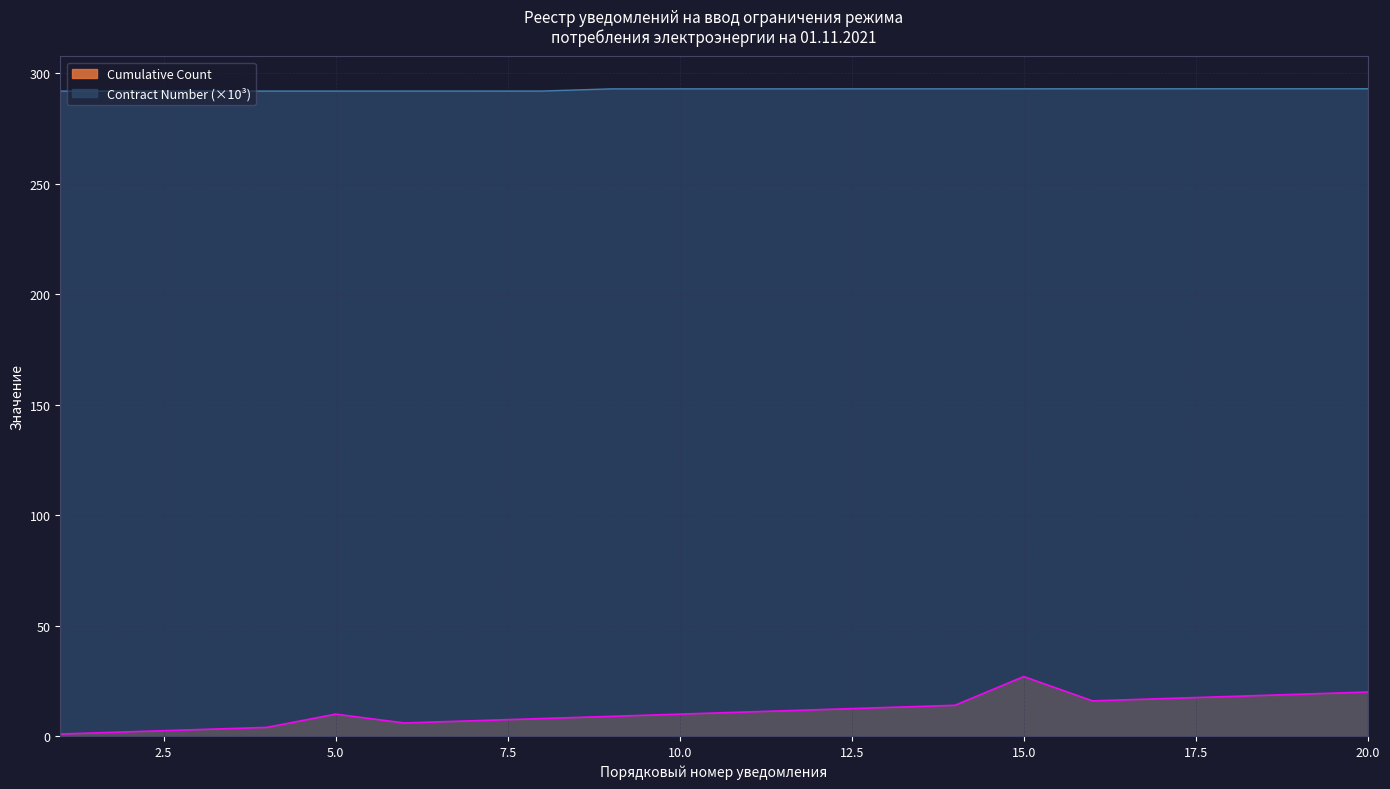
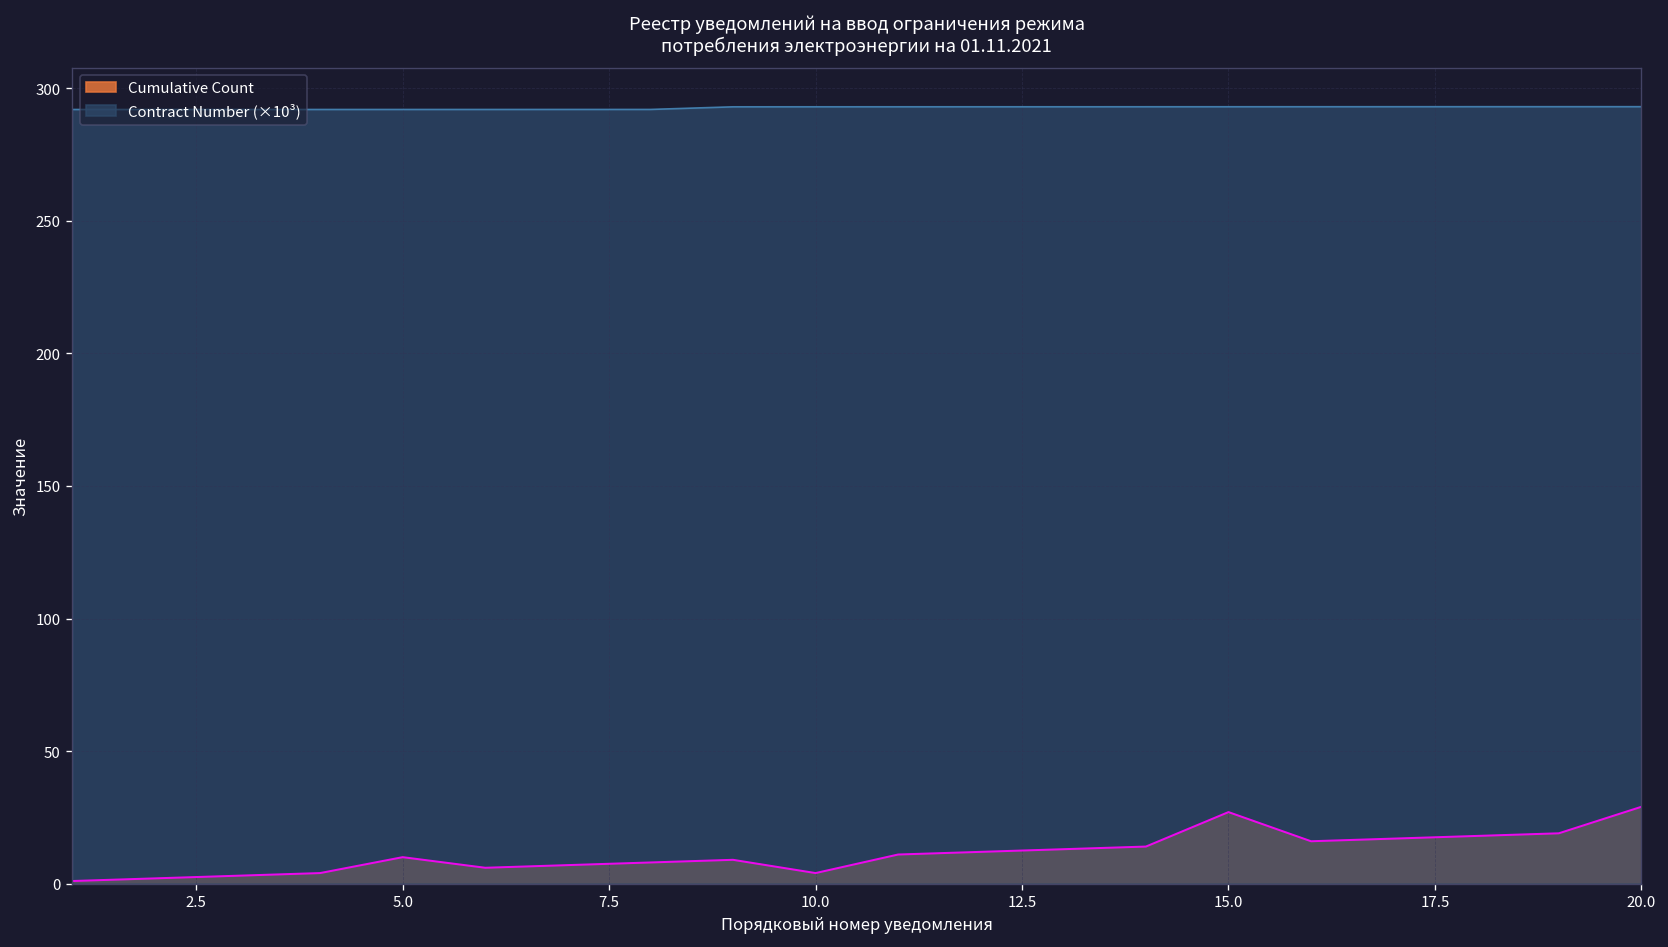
Cumulative Count, 10.0: 10 -> 4
Cumulative Count, 20.0: 20 -> 29
